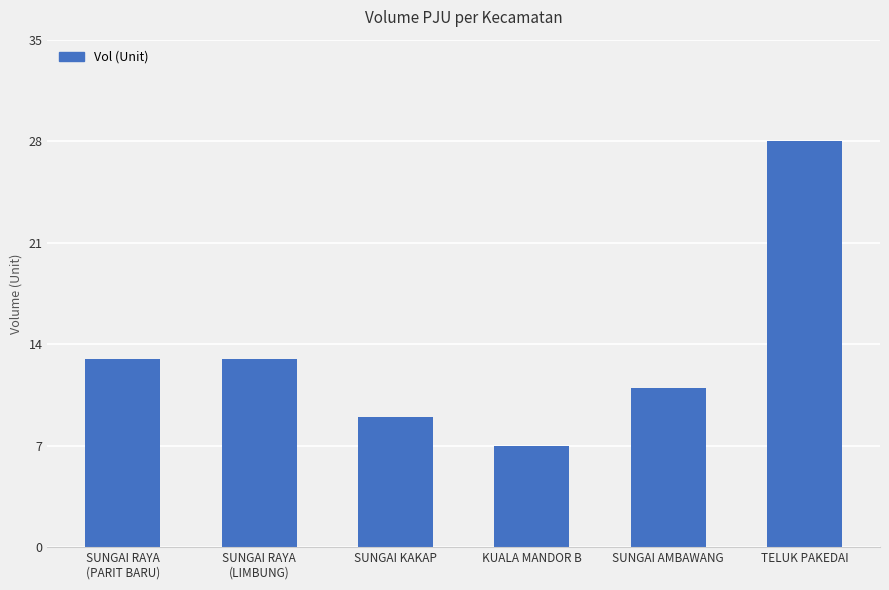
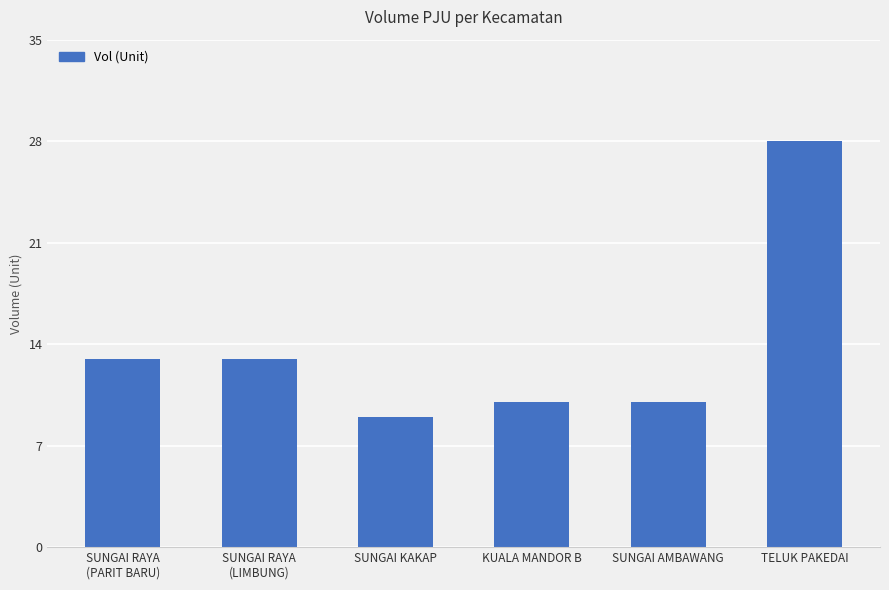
KUALA MANDOR B: 7 -> 10
SUNGAI AMBAWANG: 11 -> 10
